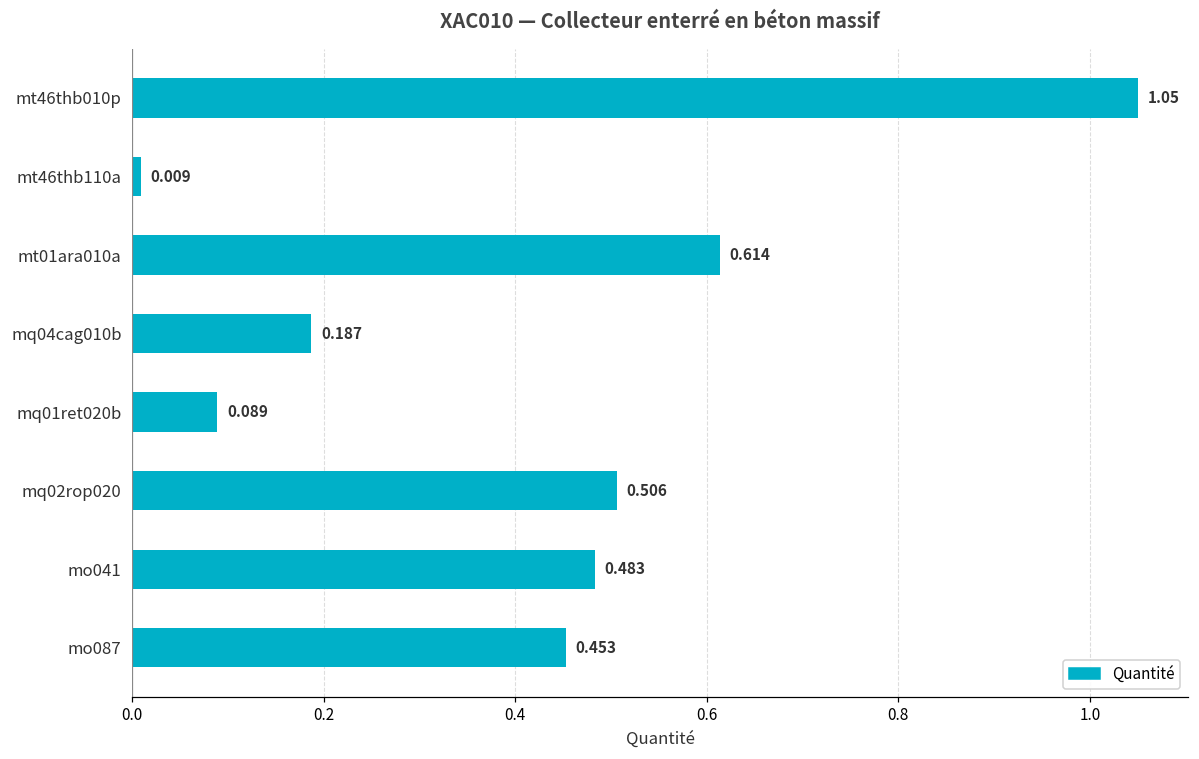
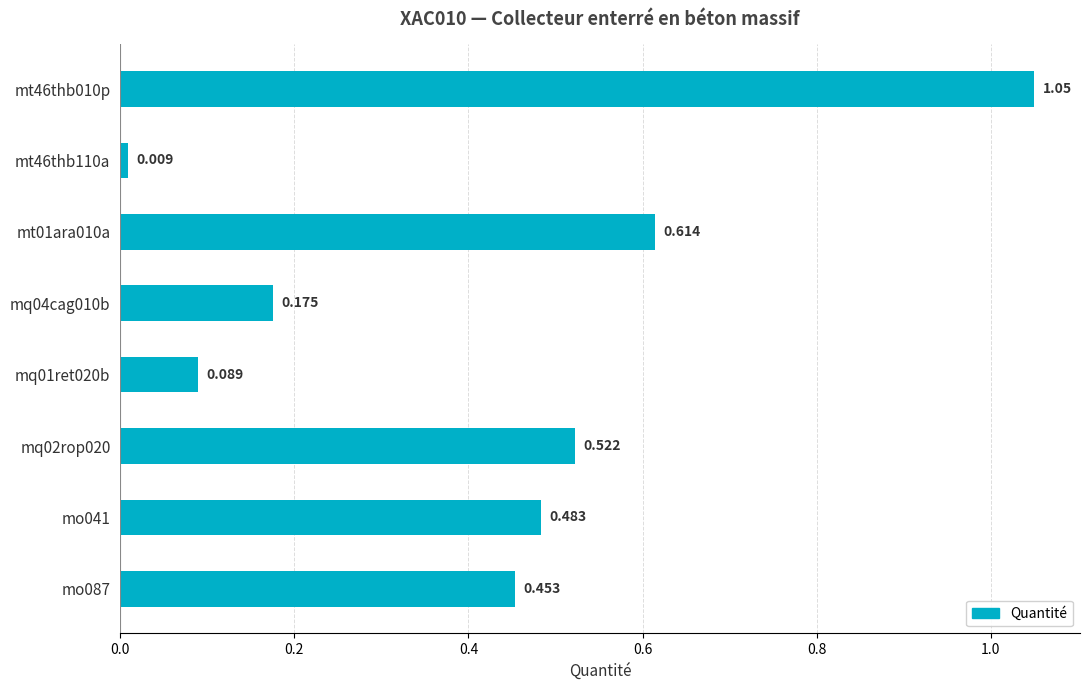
mq04cag010b: 0.187 -> 0.175
mq02rop020: 0.506 -> 0.522
